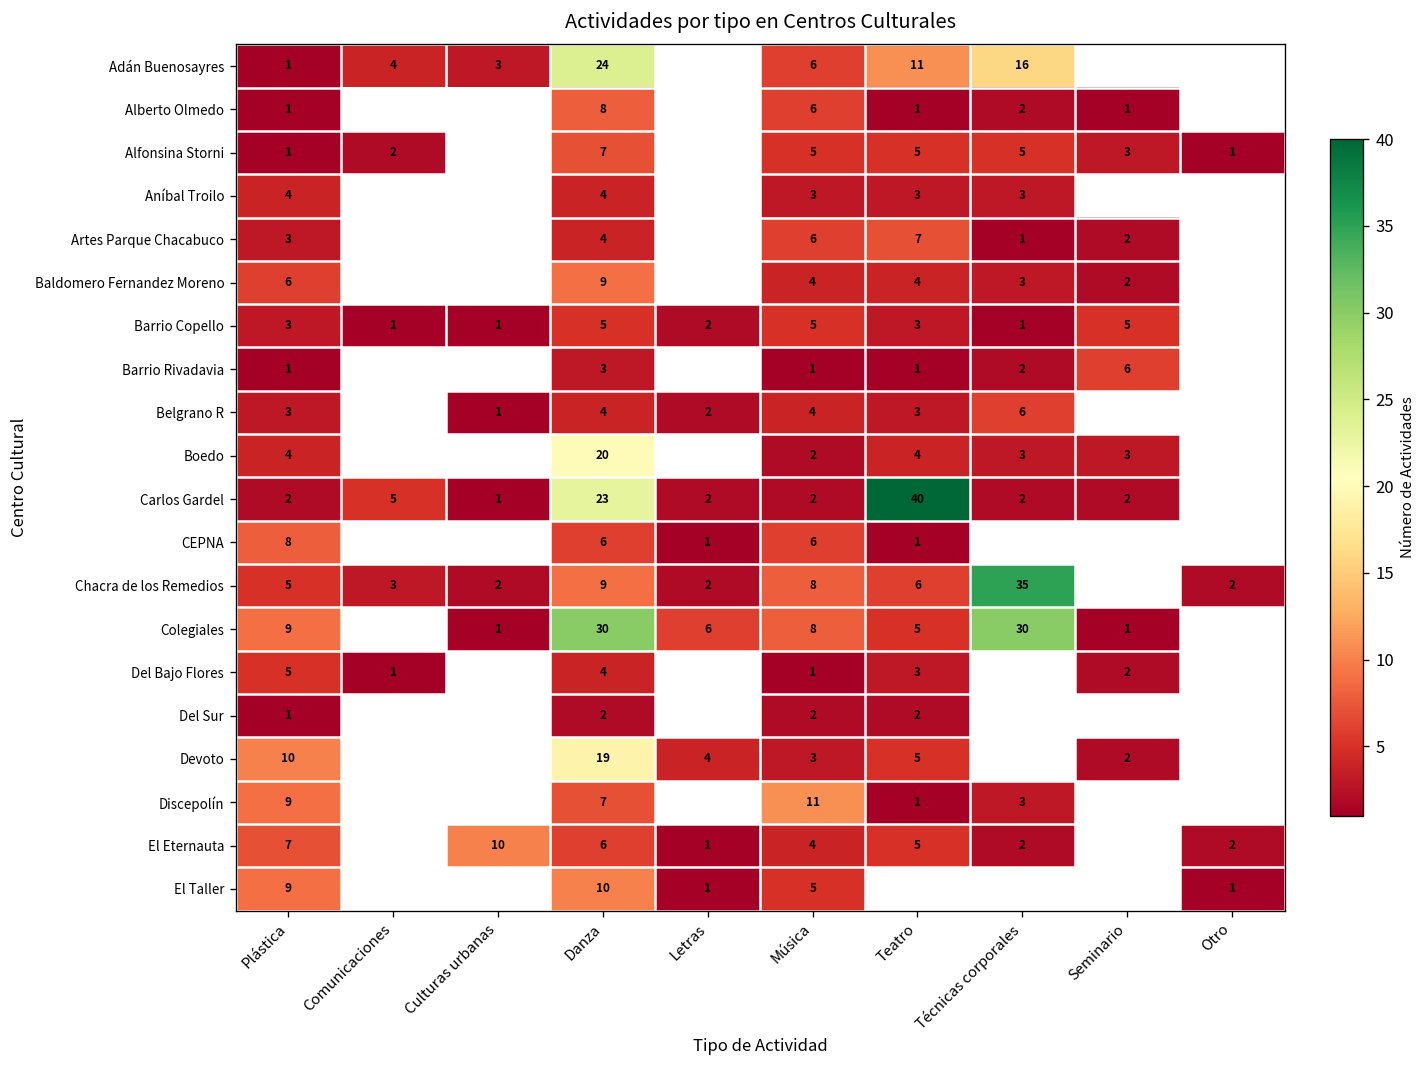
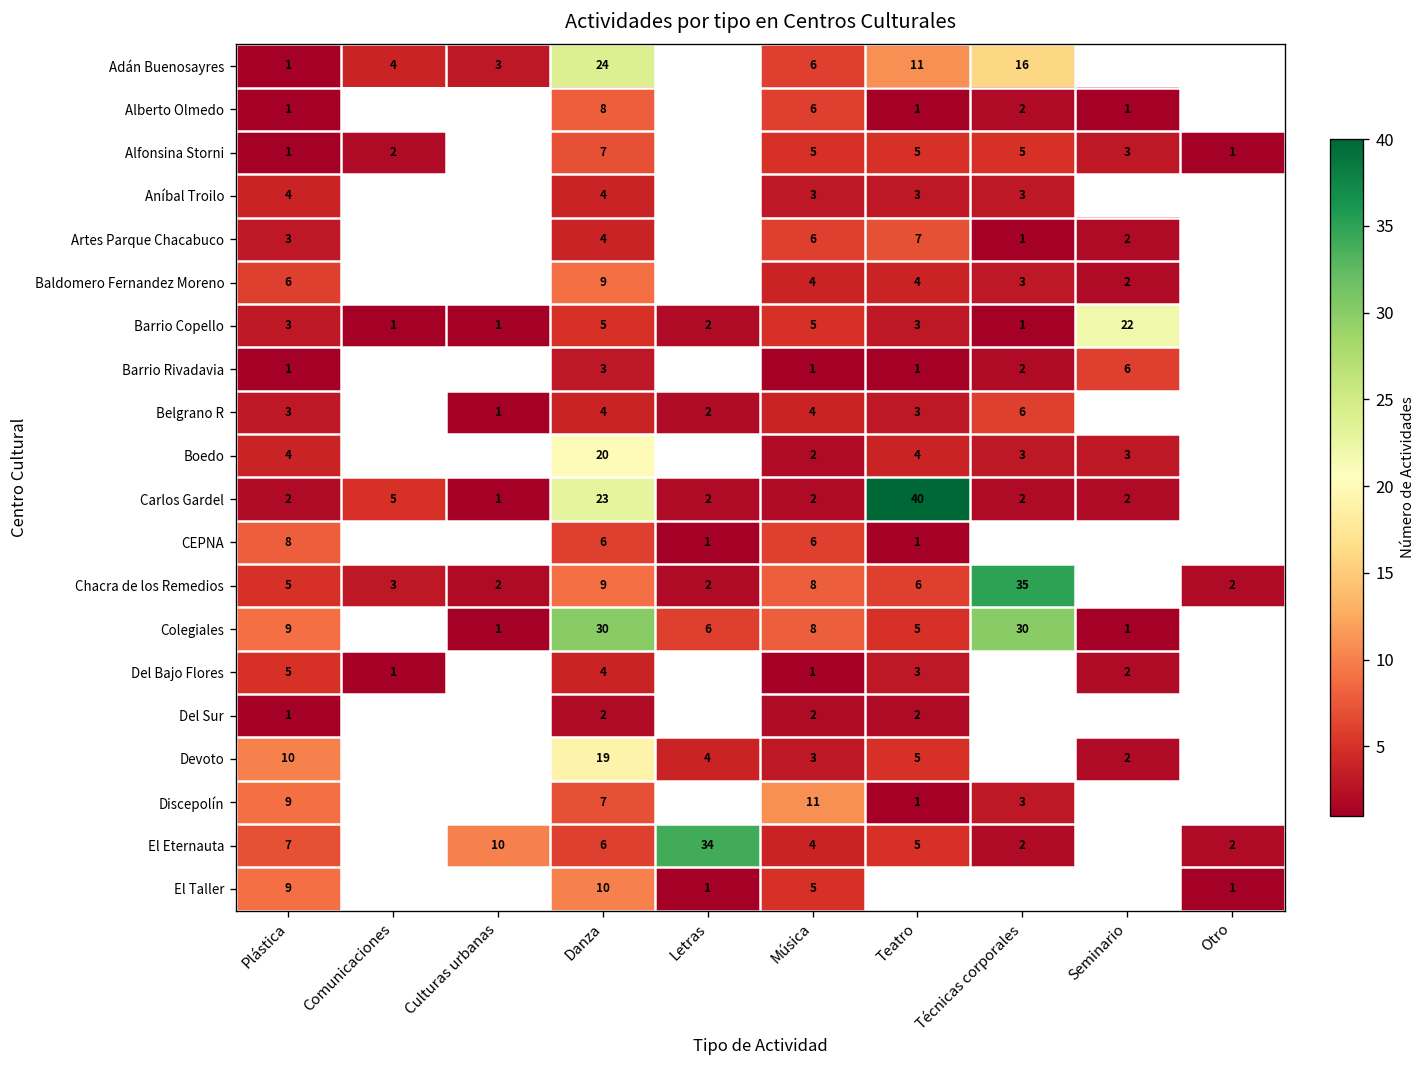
Barrio Copello, Seminario: 5 -> 22
El Eternauta, Letras: 1 -> 34
